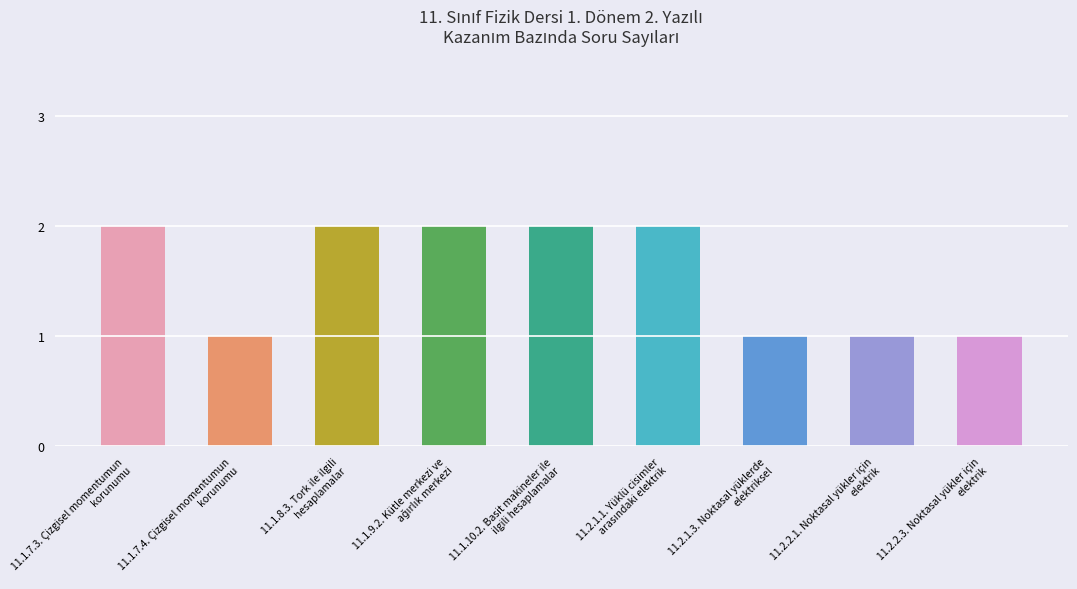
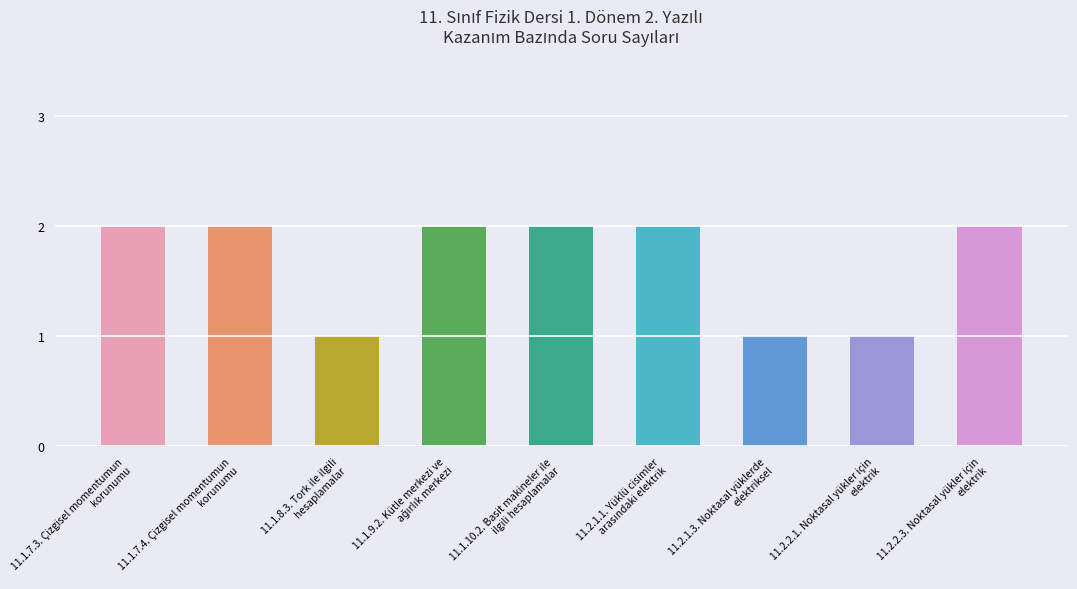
11.1.7.4. Çizgisel momentumun korunumu: 1 -> 2
11.1.8.3. Tork ile ilgili hesaplamalar: 2 -> 1
11.2.2.3. Noktasal yükler için elektrik: 1 -> 2
